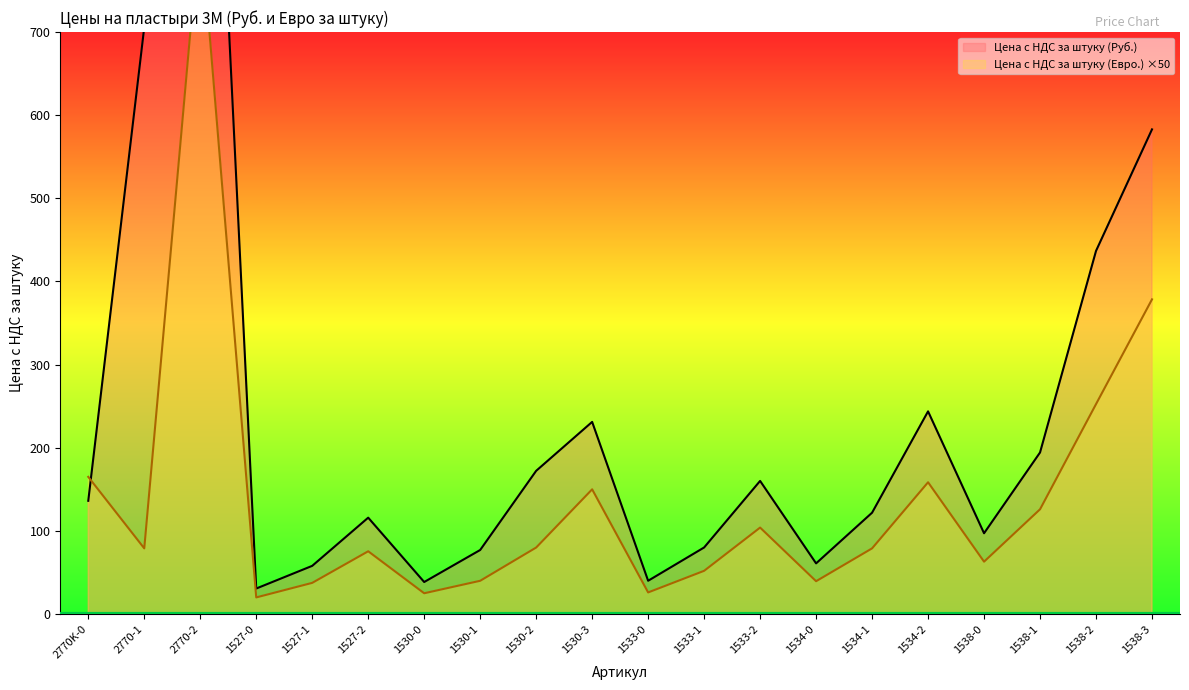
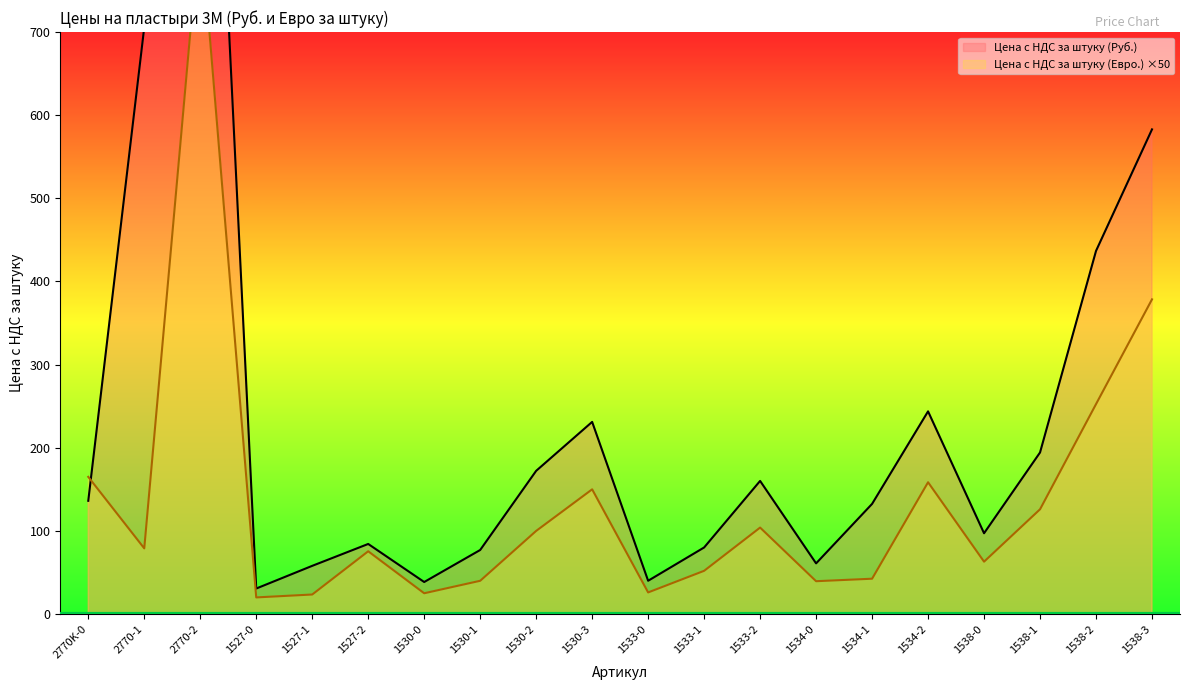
Цена с НДС за штуку (Евро.) ×50, 1527-1: 40 -> 20
Цена с НДС за штуку (Руб.), 1527-2: 120 -> 80
Цена с НДС за штуку (Евро.) ×50, 1530-2: 80 -> 100
Цена с НДС за штуку (Руб.), 1534-1: 120 -> 130
Цена с НДС за штуку (Евро.) ×50, 1534-1: 80 -> 40
